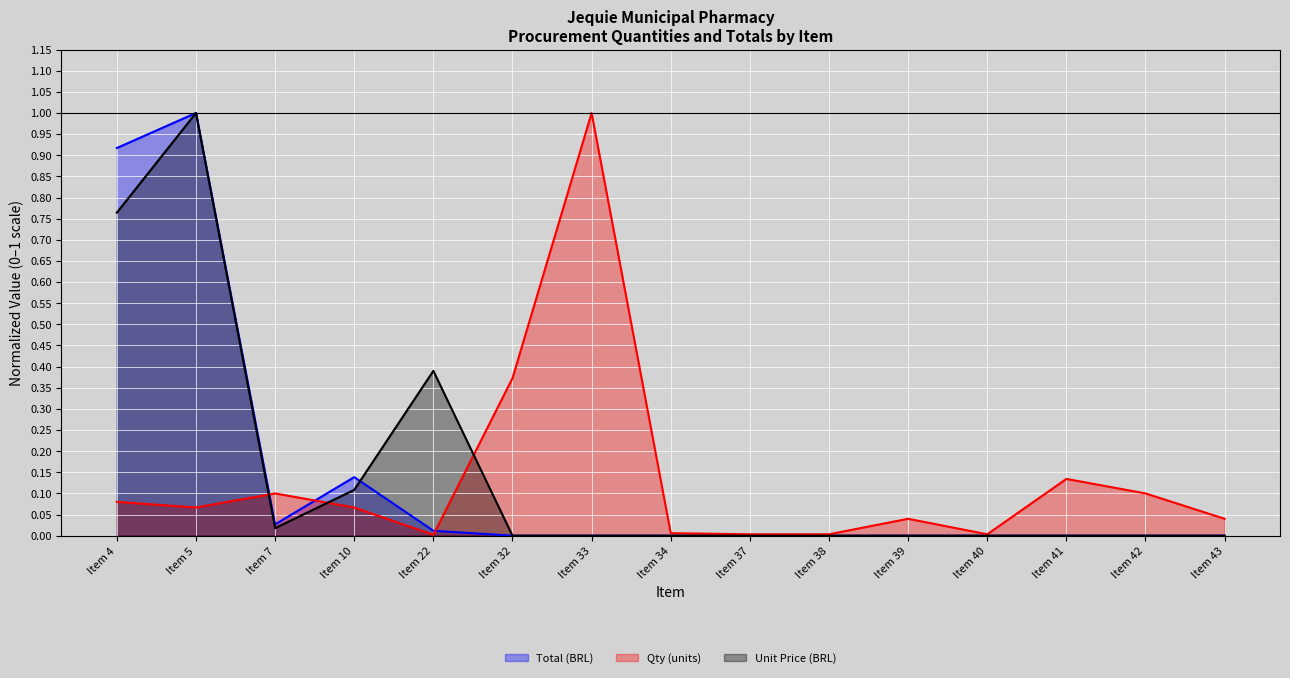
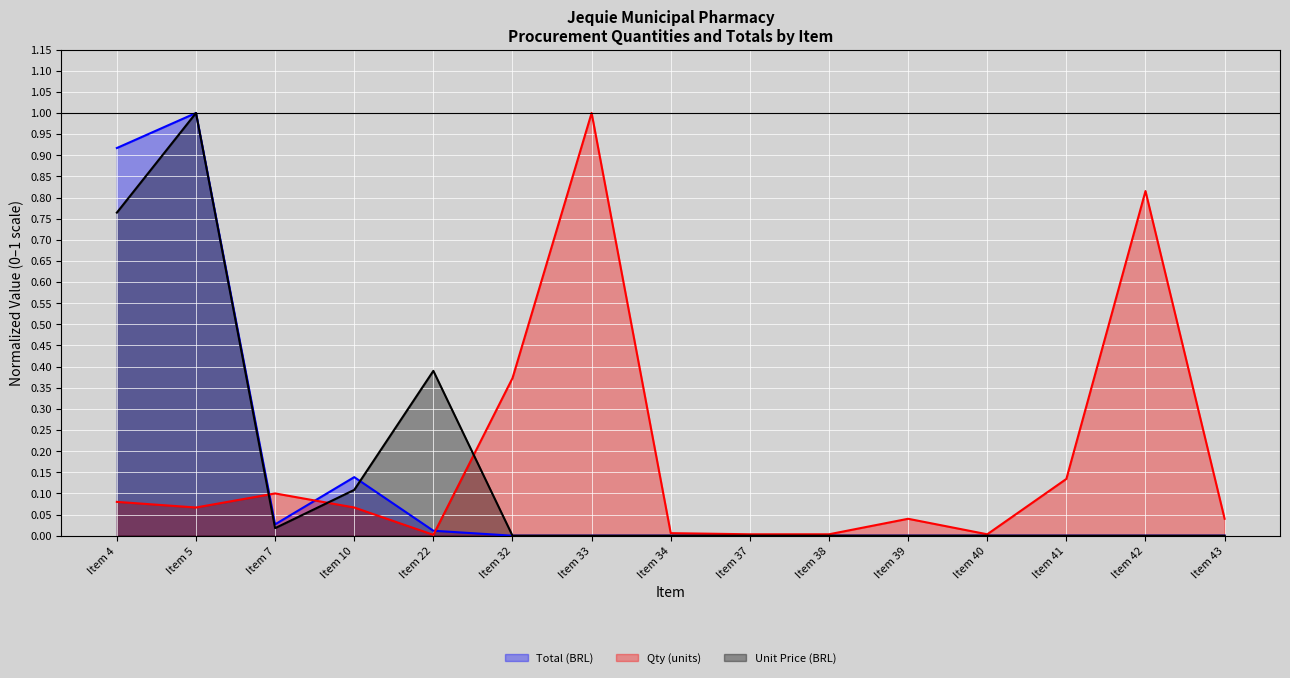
Qty (units), Item 42: 0.10 -> 0.82
